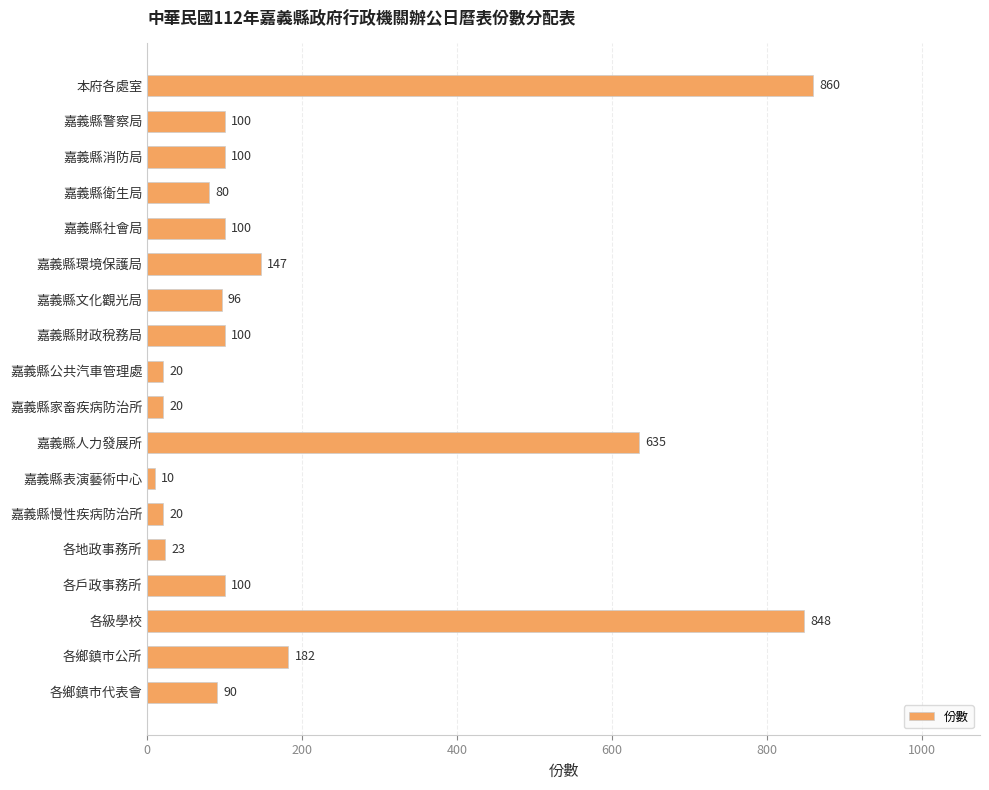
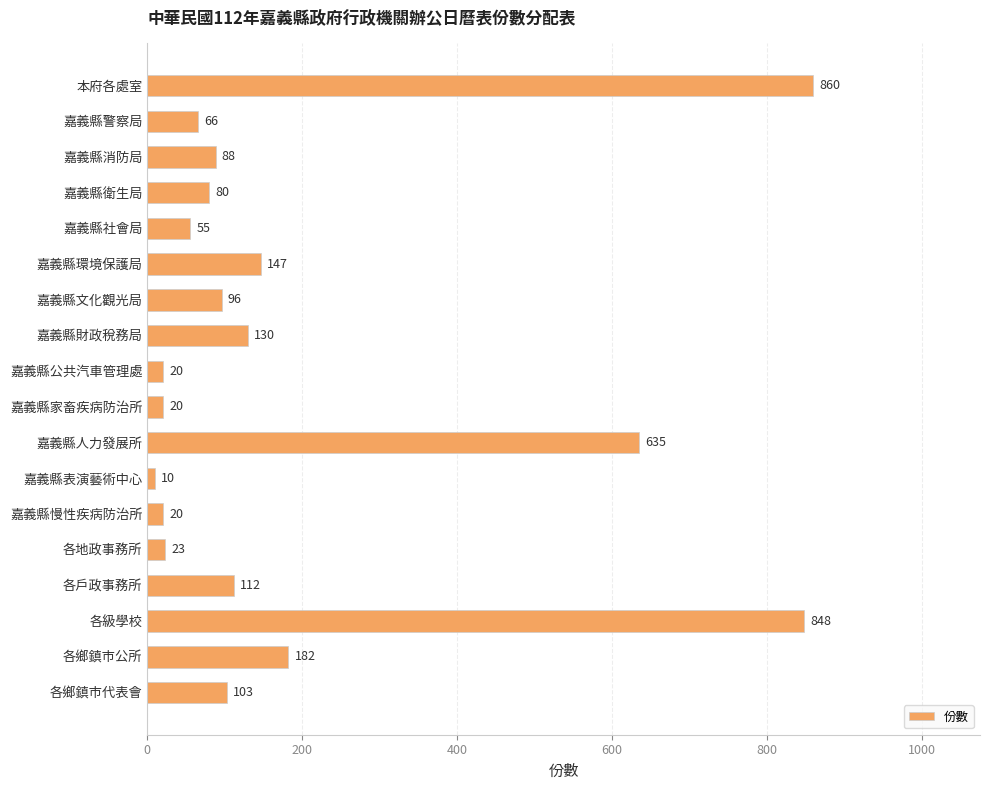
嘉義縣警察局: 100 -> 66
嘉義縣消防局: 100 -> 88
嘉義縣社會局: 100 -> 55
嘉義縣財政稅務局: 100 -> 130
各戶政事務所: 100 -> 112
各鄉鎮市代表會: 90 -> 103
